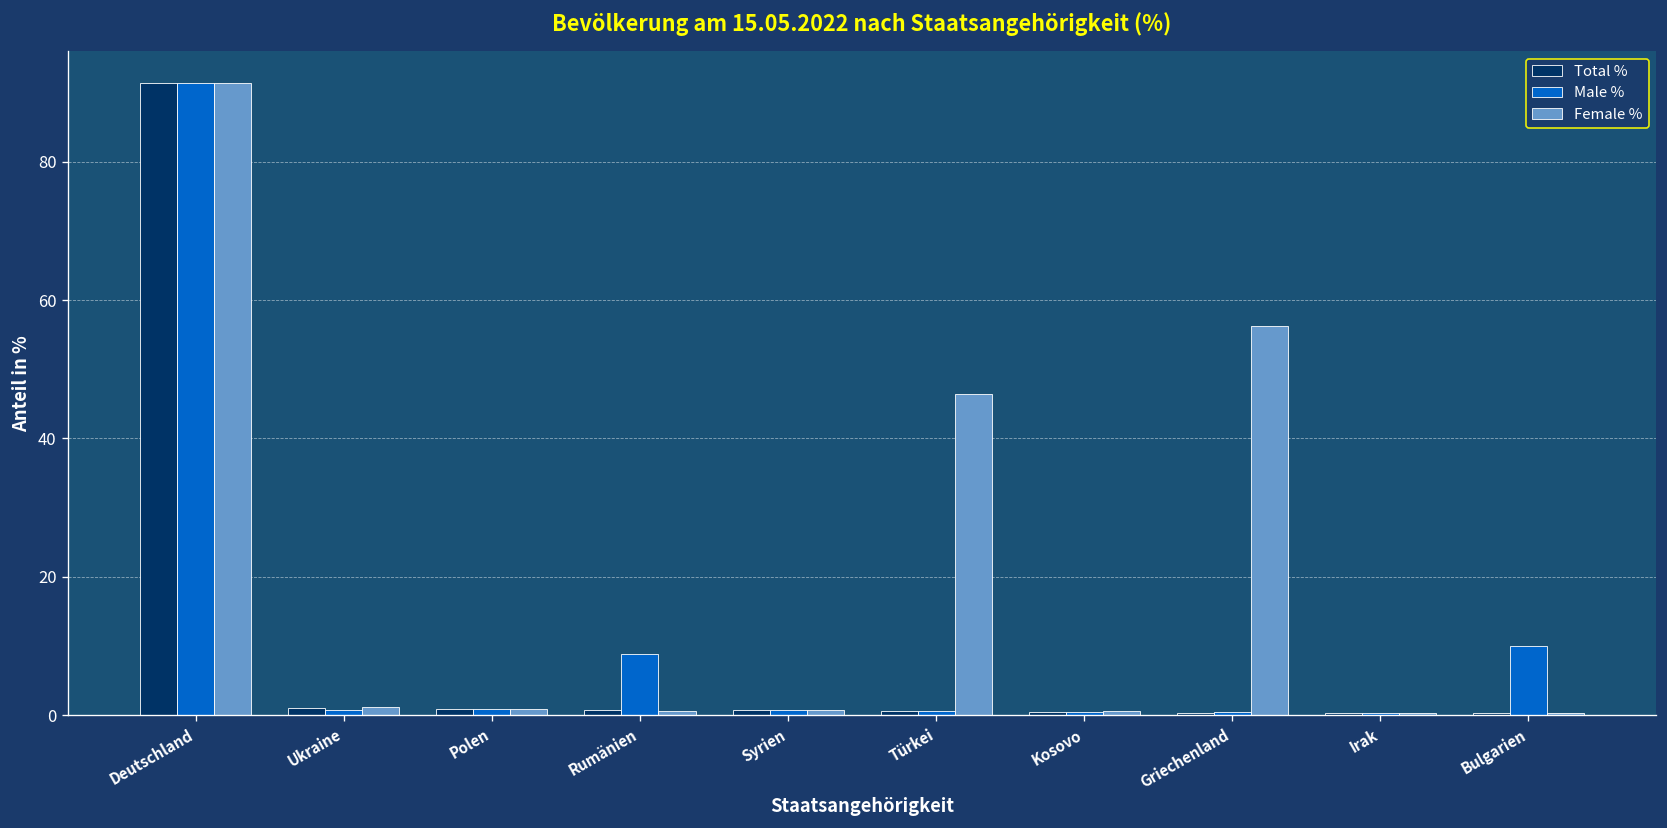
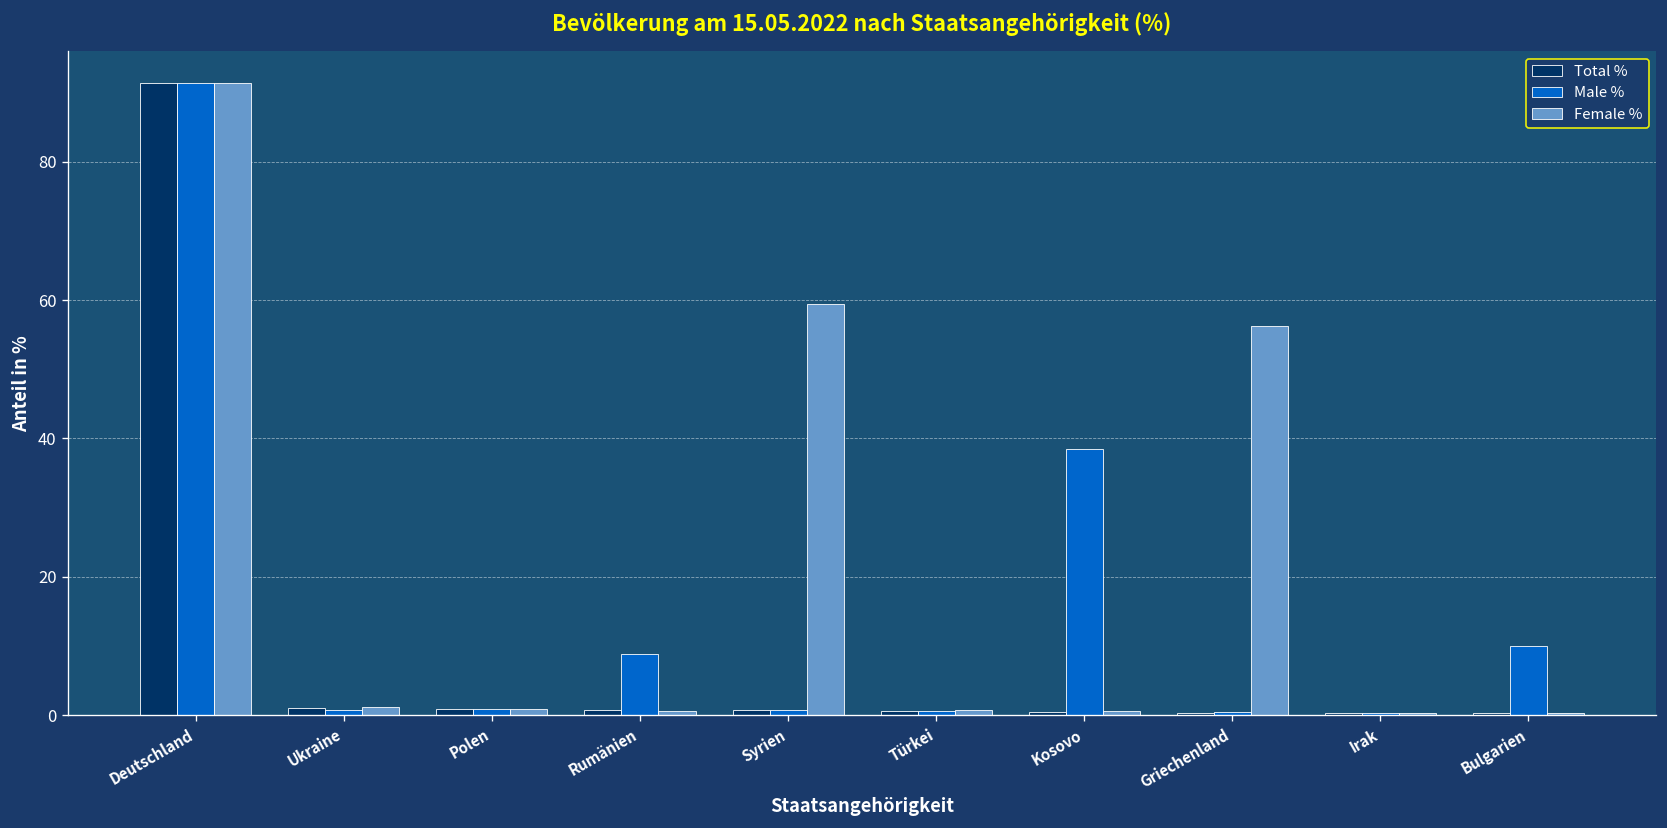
Female %, Syrien: 1 -> 60
Female %, Türkei: 46 -> 1
Male %, Kosovo: 1 -> 39
